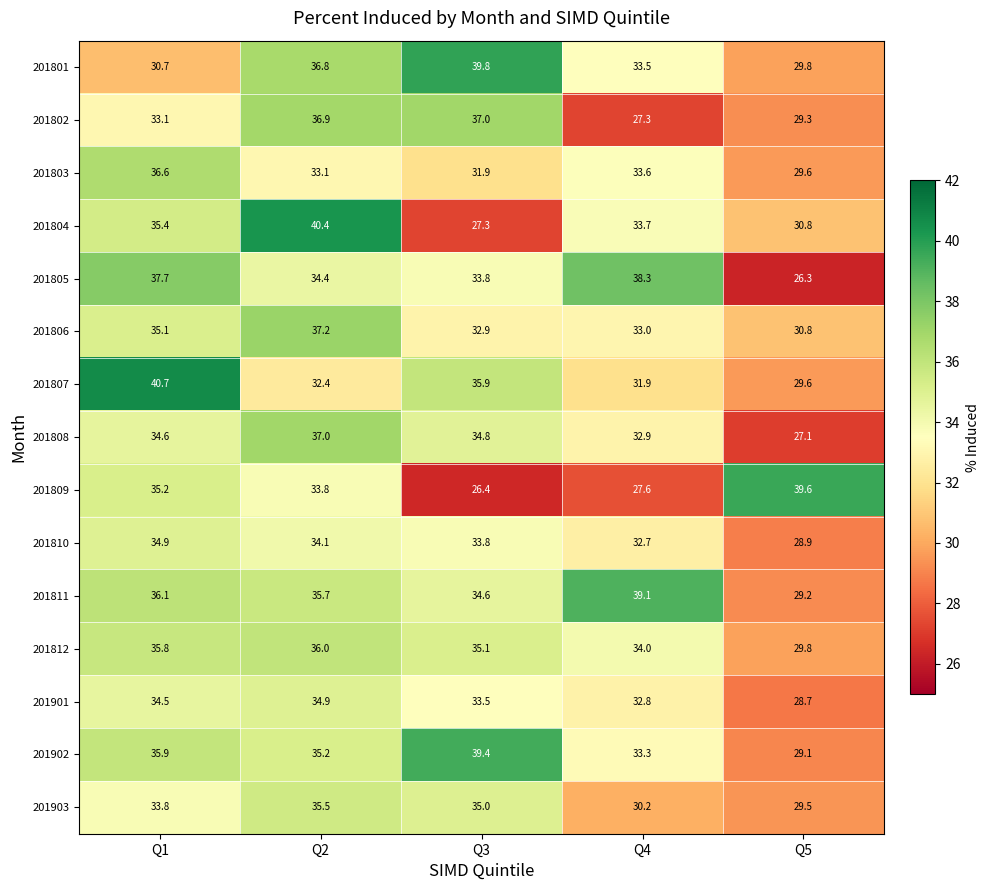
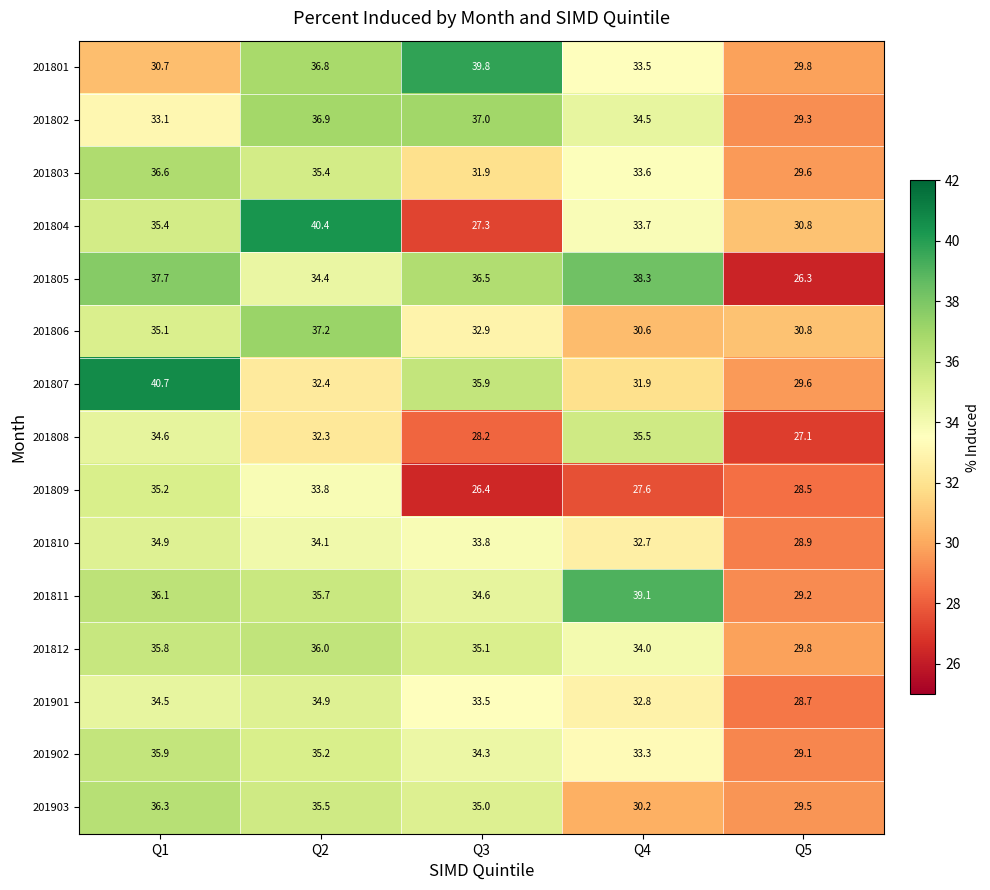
201802, Q4: 27.3 -> 34.5
201803, Q2: 33.1 -> 35.4
201805, Q3: 33.8 -> 36.5
201806, Q4: 33.0 -> 30.6
201808, Q2: 37.0 -> 32.3
201808, Q3: 34.8 -> 28.2
201808, Q4: 32.9 -> 35.5
201809, Q5: 39.6 -> 28.5
201902, Q3: 39.4 -> 34.3
201903, Q1: 33.8 -> 36.3
